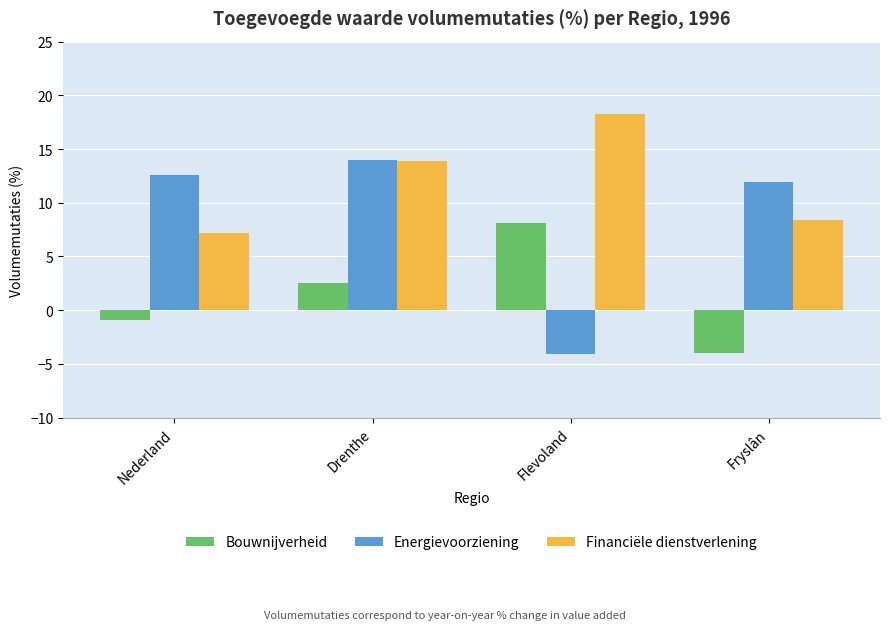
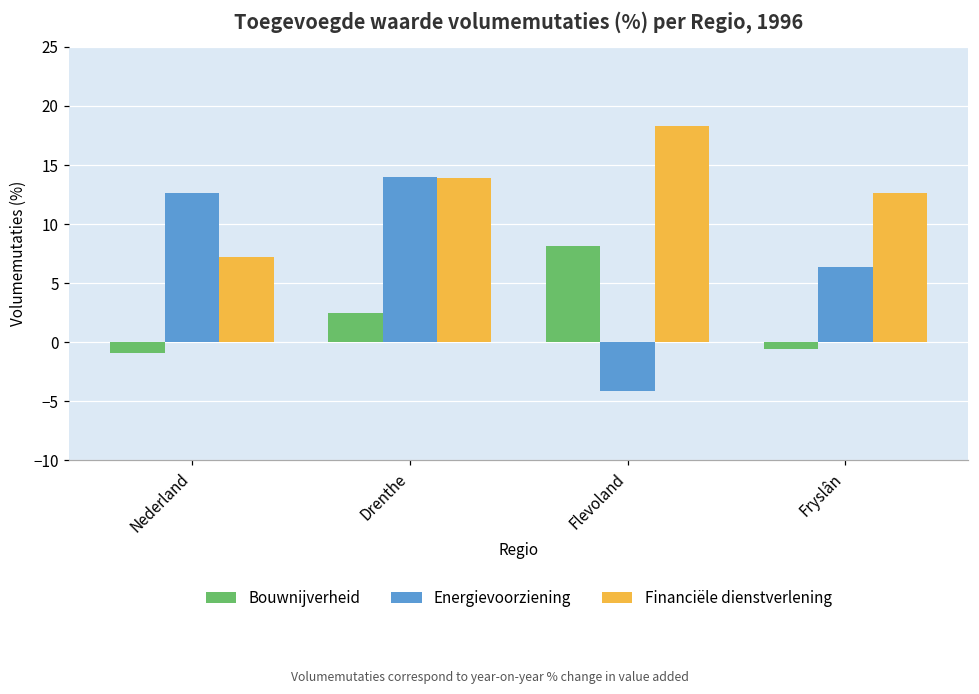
Bouwnijverheid, Fryslân: -4.0 -> -0.6
Energievoorziening, Fryslân: 11.9 -> 6.4
Financiële dienstverlening, Fryslân: 8.4 -> 12.6
